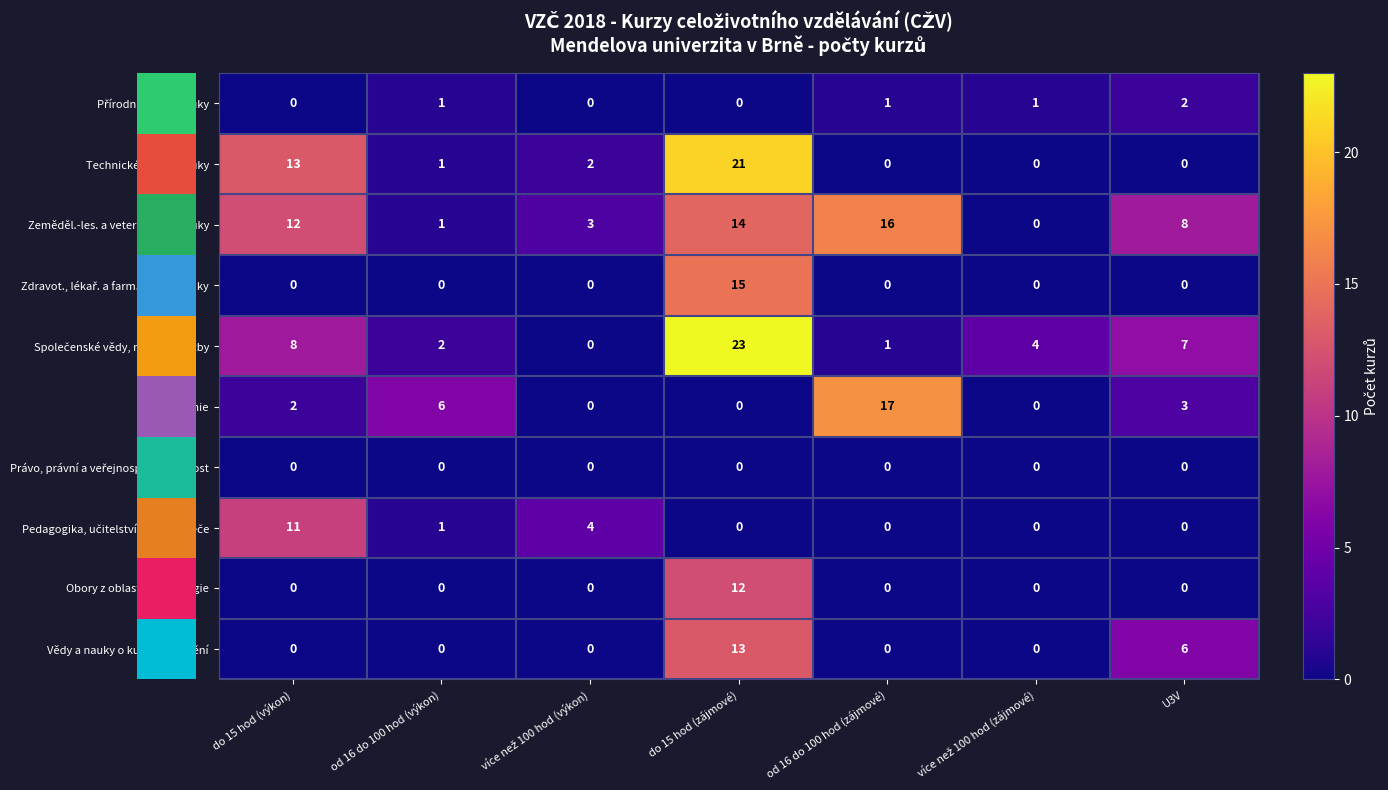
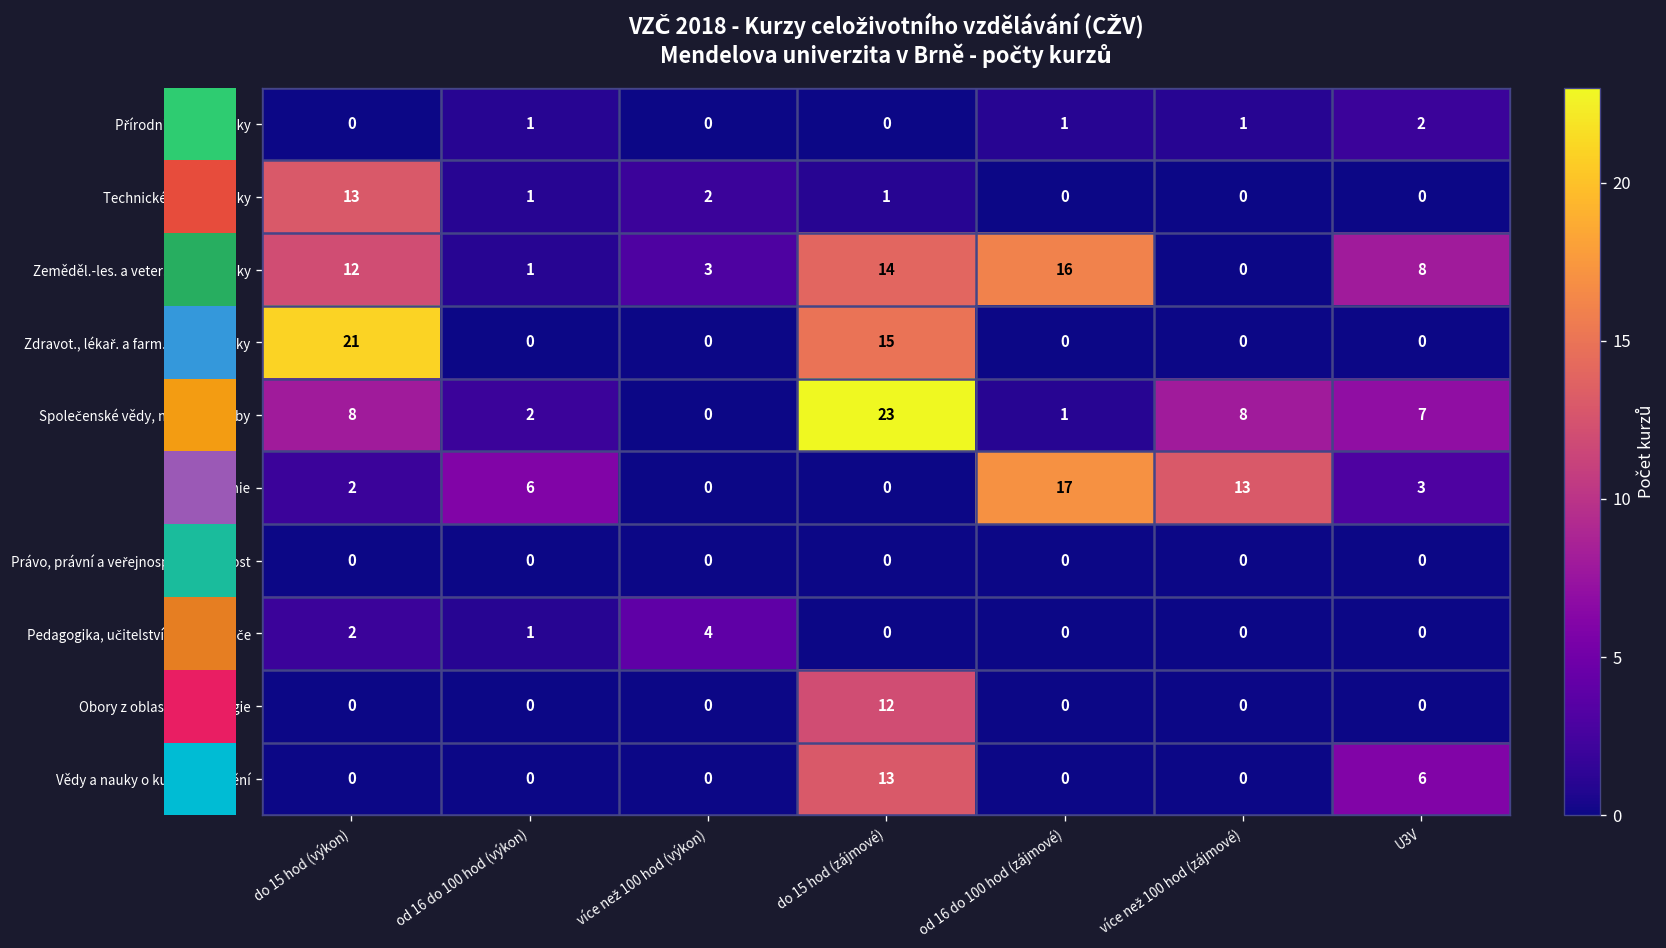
Technické vědy a nauky, do 15 hod (zájmové): 21 -> 1
Zdravot., lékař. a farm. vědy a nauky, do 15 hod (výkon): 0 -> 21
Společenské vědy, nauky a služby, více než 100 hod (zájmové): 4 -> 8
Ekonomie, více než 100 hod (zájmové): 0 -> 13
Pedagogika, učitelství a sociál. péče, do 15 hod (výkon): 11 -> 2
